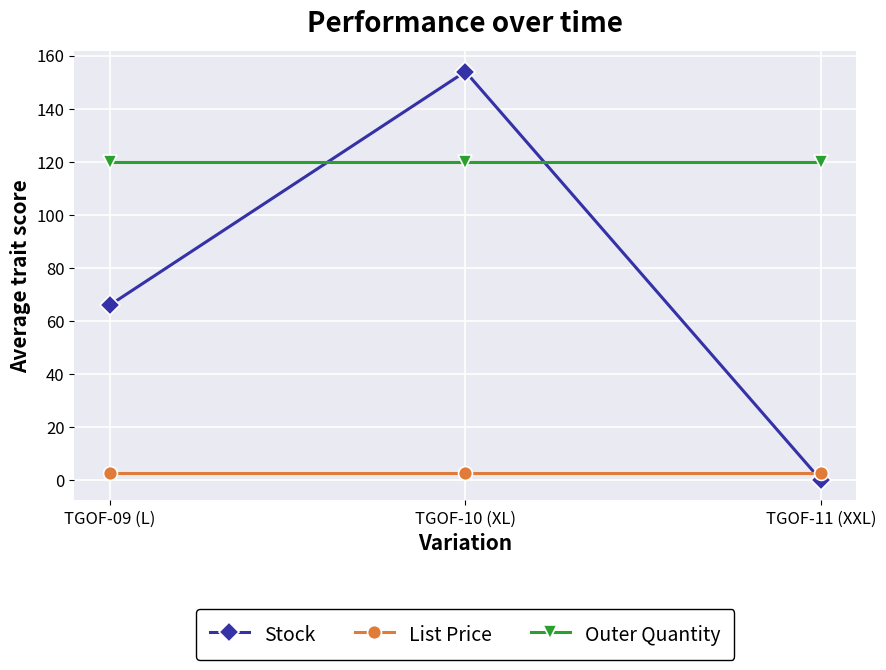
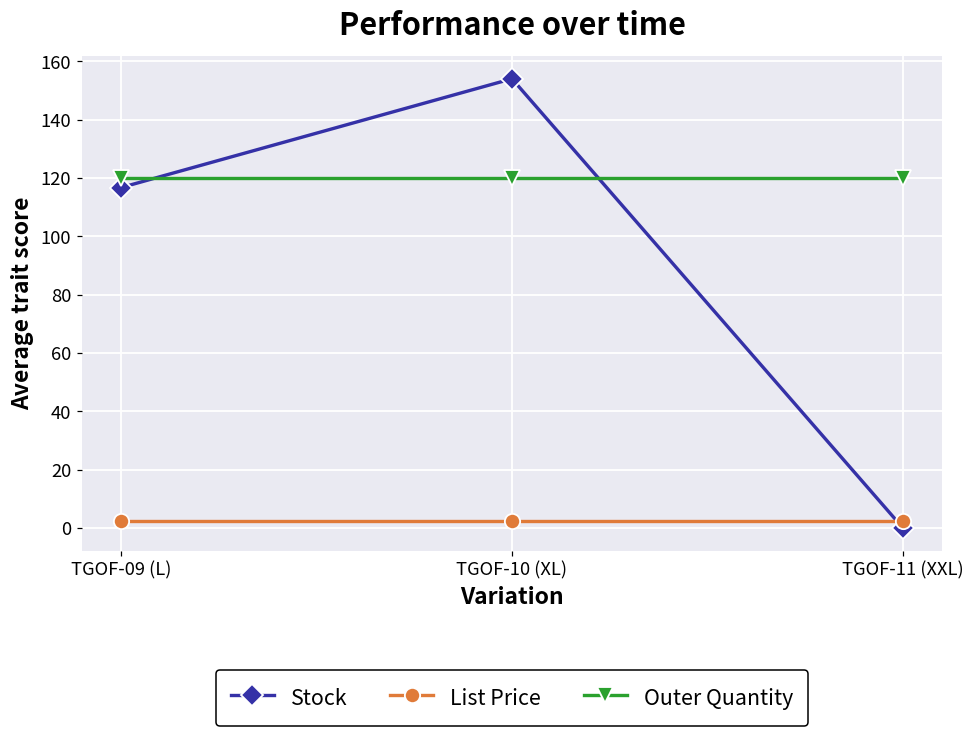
Stock, TGOF-09 (L): 66 -> 117
